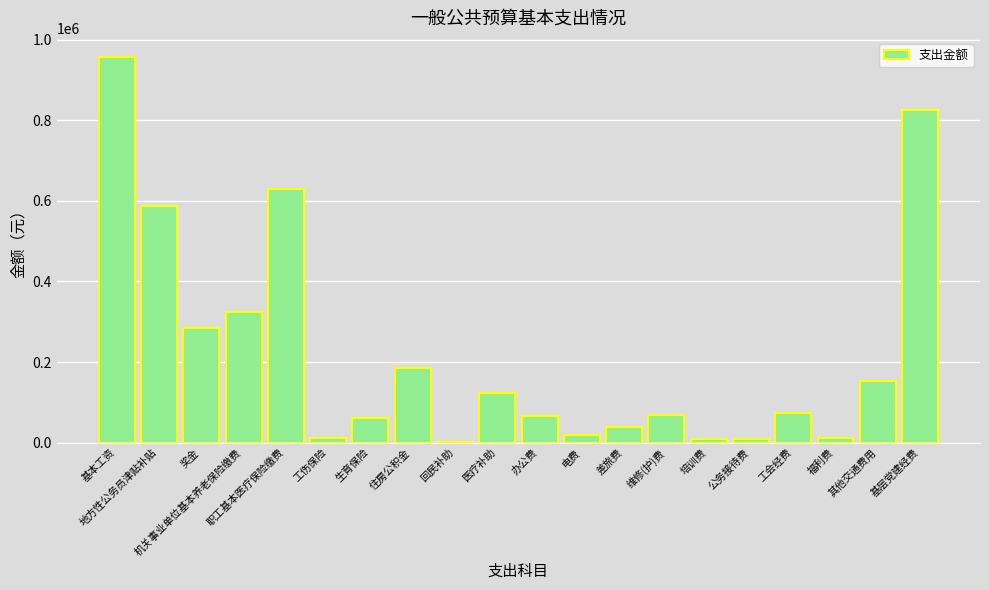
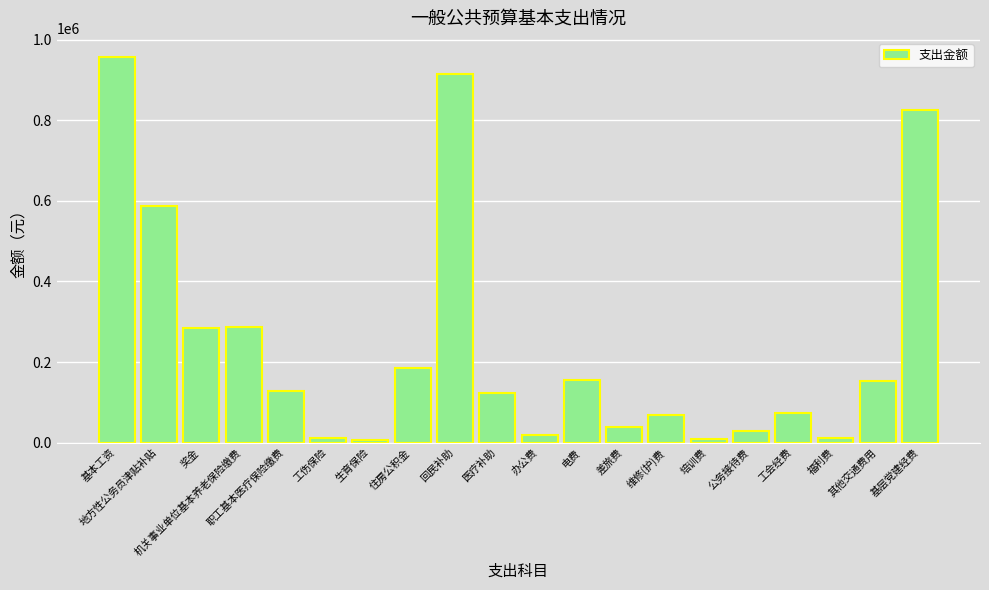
机关事业单位基本养老保险缴费: 320000 -> 290000
职工基本医疗保险缴费: 630000 -> 130000
生育保险: 60000 -> 10000
回民补助: 0 -> 910000
办公费: 70000 -> 20000
电费: 20000 -> 160000
公务接待费: 10000 -> 30000
